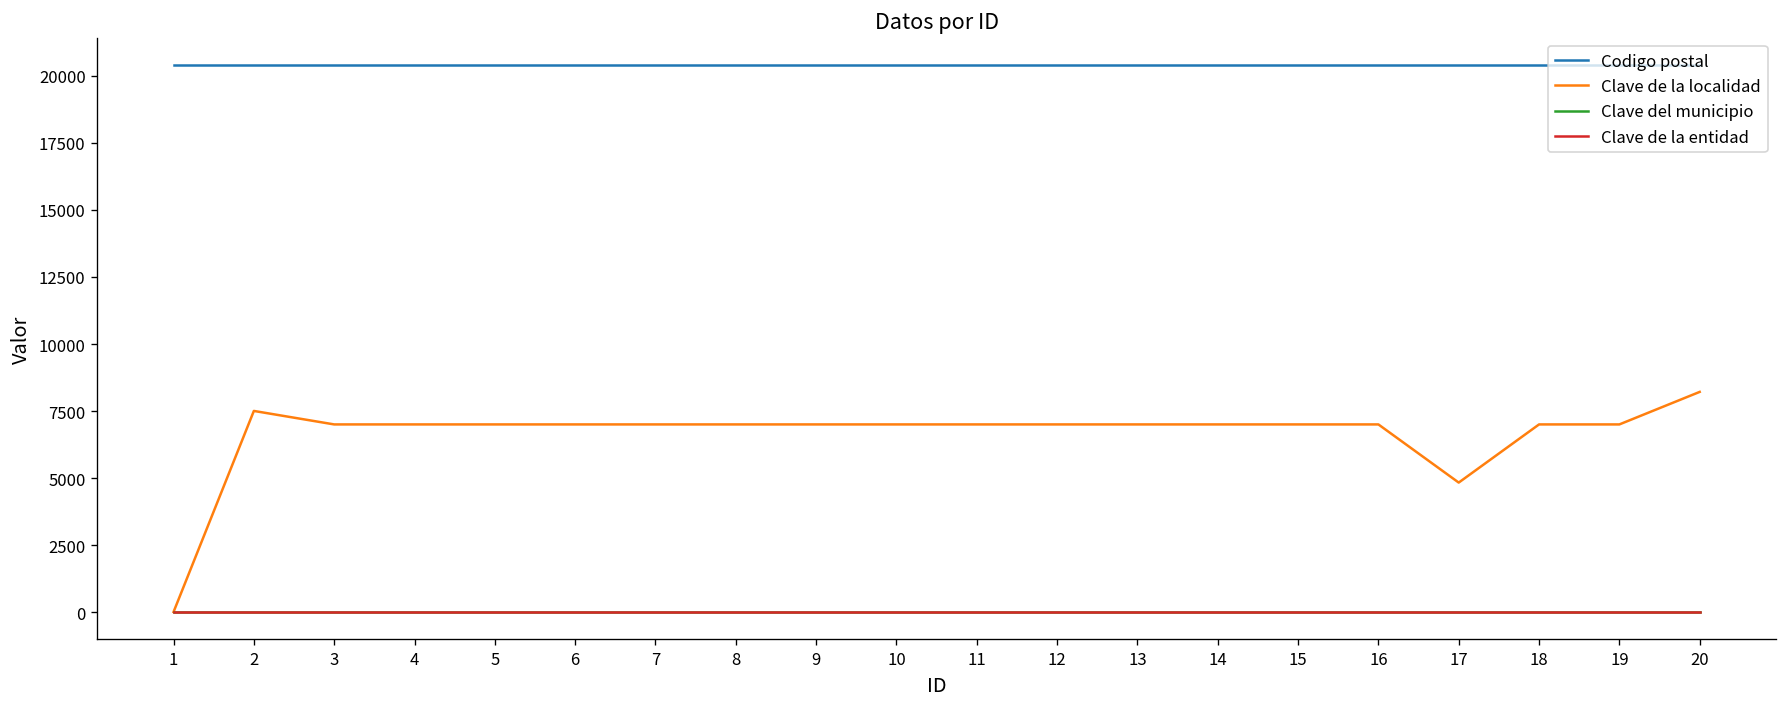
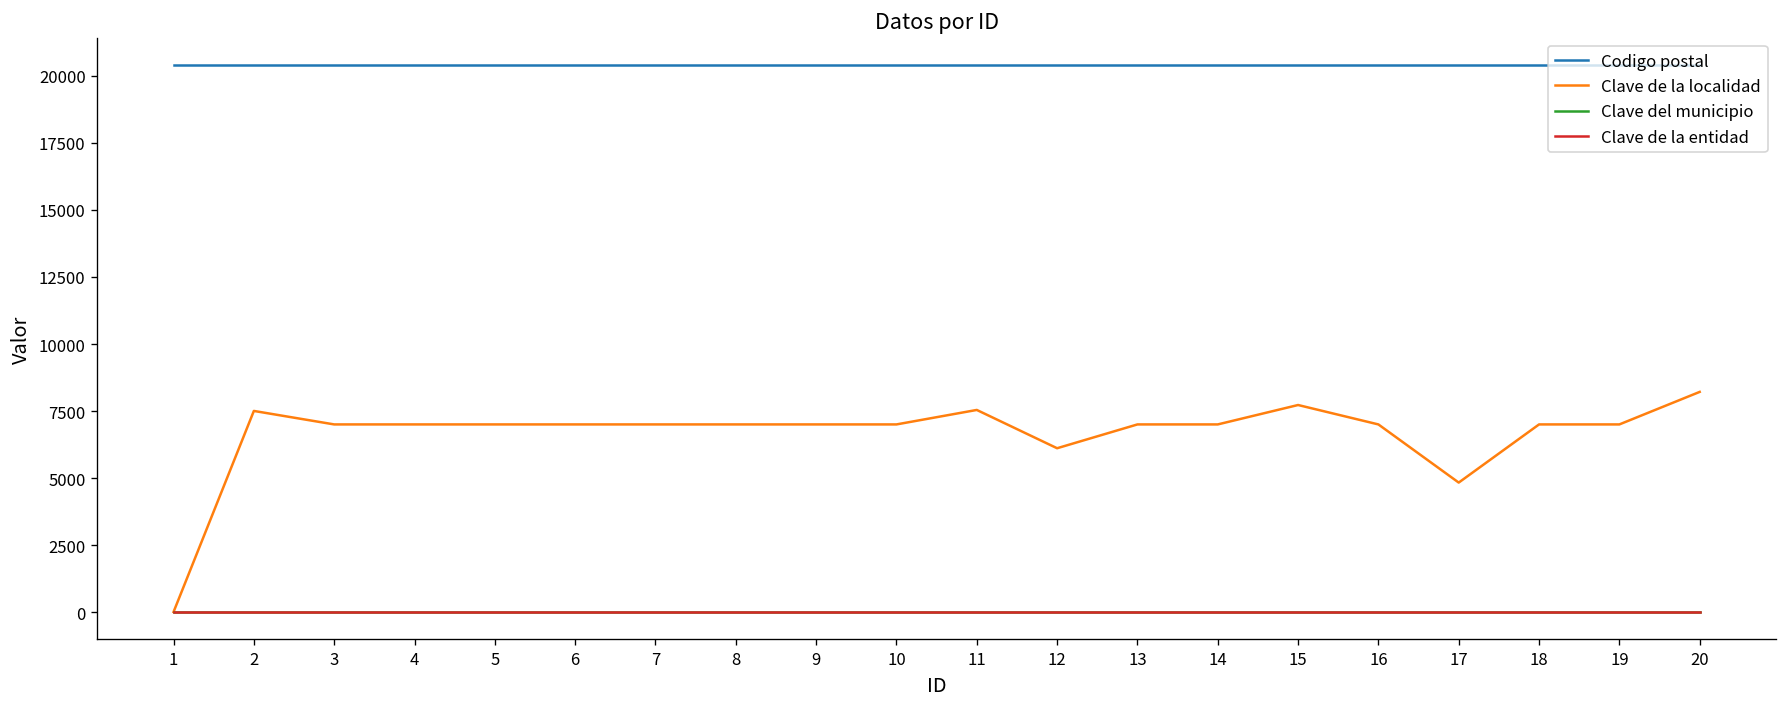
Clave de la localidad, 11: 7000 -> 7500
Clave de la localidad, 12: 7000 -> 6100
Clave de la localidad, 15: 7000 -> 7700
